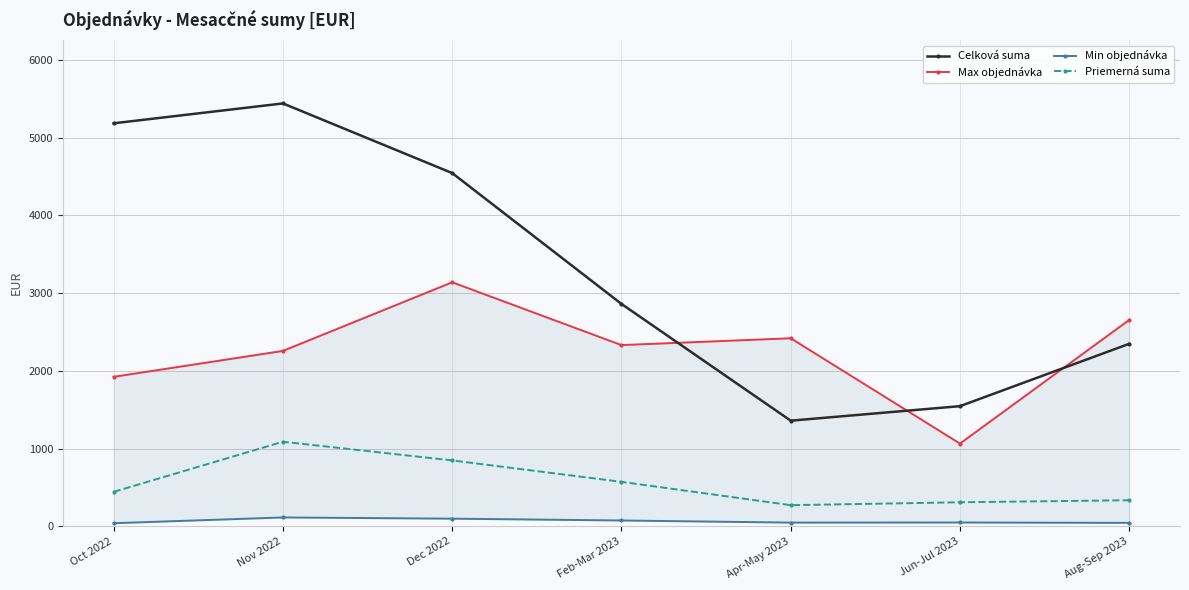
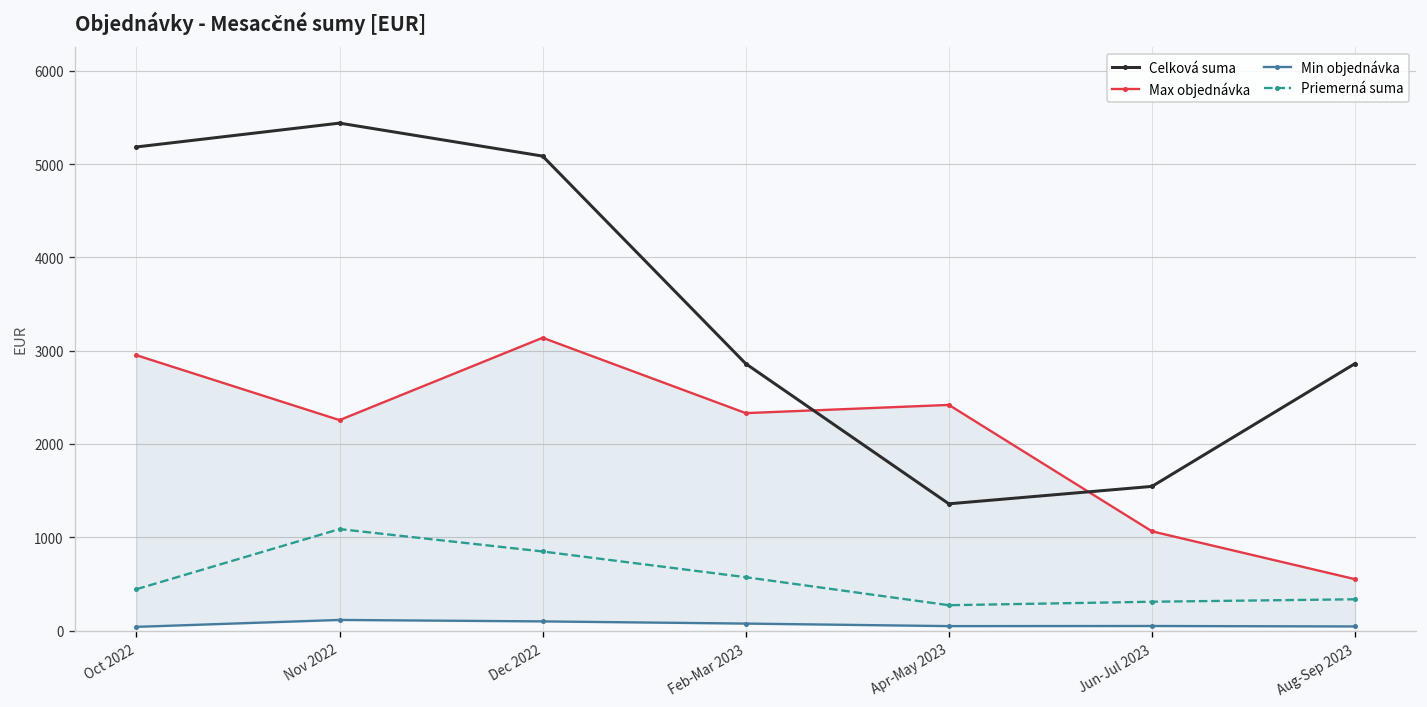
Max objednávka, Oct 2022: 1900 -> 3000
Celková suma, Dec 2022: 4500 -> 5100
Celková suma, Aug-Sep 2023: 2300 -> 2900
Max objednávka, Aug-Sep 2023: 2700 -> 600
